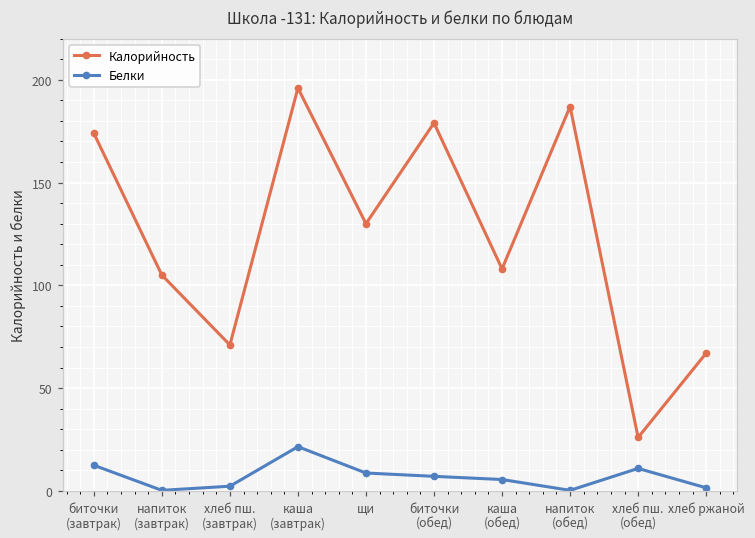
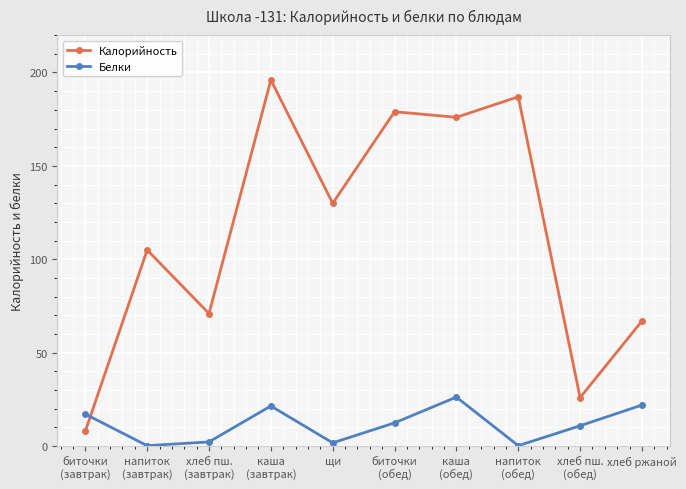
Калорийность, биточки (завтрак): 174 -> 8
Белки, биточки (завтрак): 12 -> 17
Белки, щи: 9 -> 2
Белки, биточки (обед): 7 -> 12
Калорийность, каша (обед): 108 -> 176
Белки, каша (обед): 6 -> 26
Белки, хлеб ржаной: 2 -> 22
